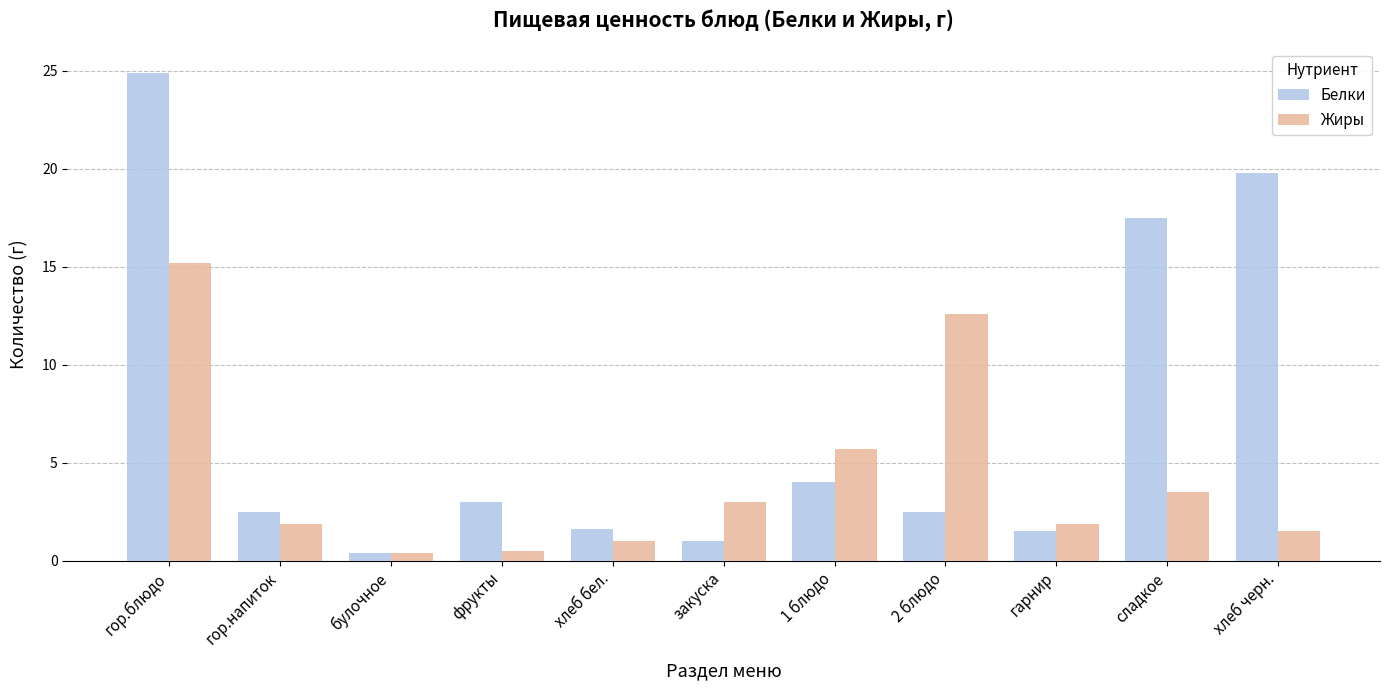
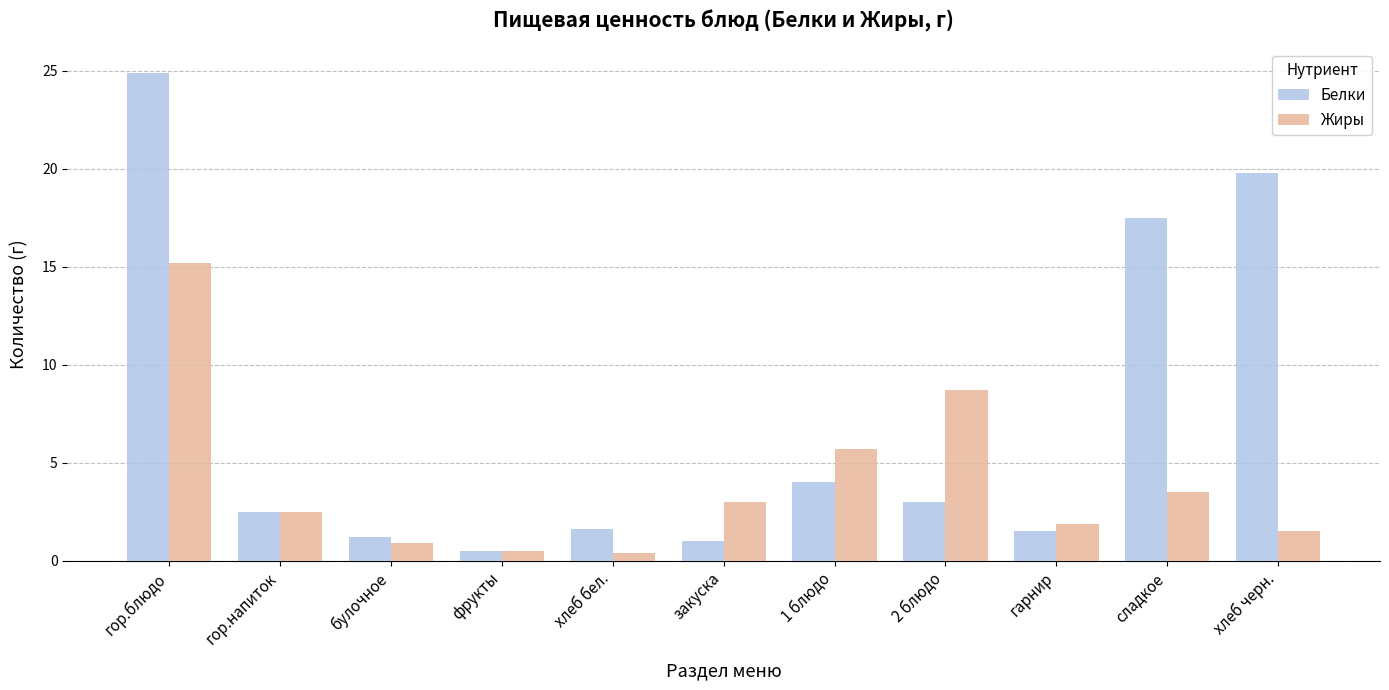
Жиры, гор.напиток: 1.9 -> 2.5
Белки, булочное: 0.4 -> 1.2
Жиры, булочное: 0.4 -> 0.9
Белки, фрукты: 3.0 -> 0.5
Жиры, хлеб бел.: 1.0 -> 0.4
Белки, 2 блюдо: 2.5 -> 3.0
Жиры, 2 блюдо: 12.6 -> 8.7
